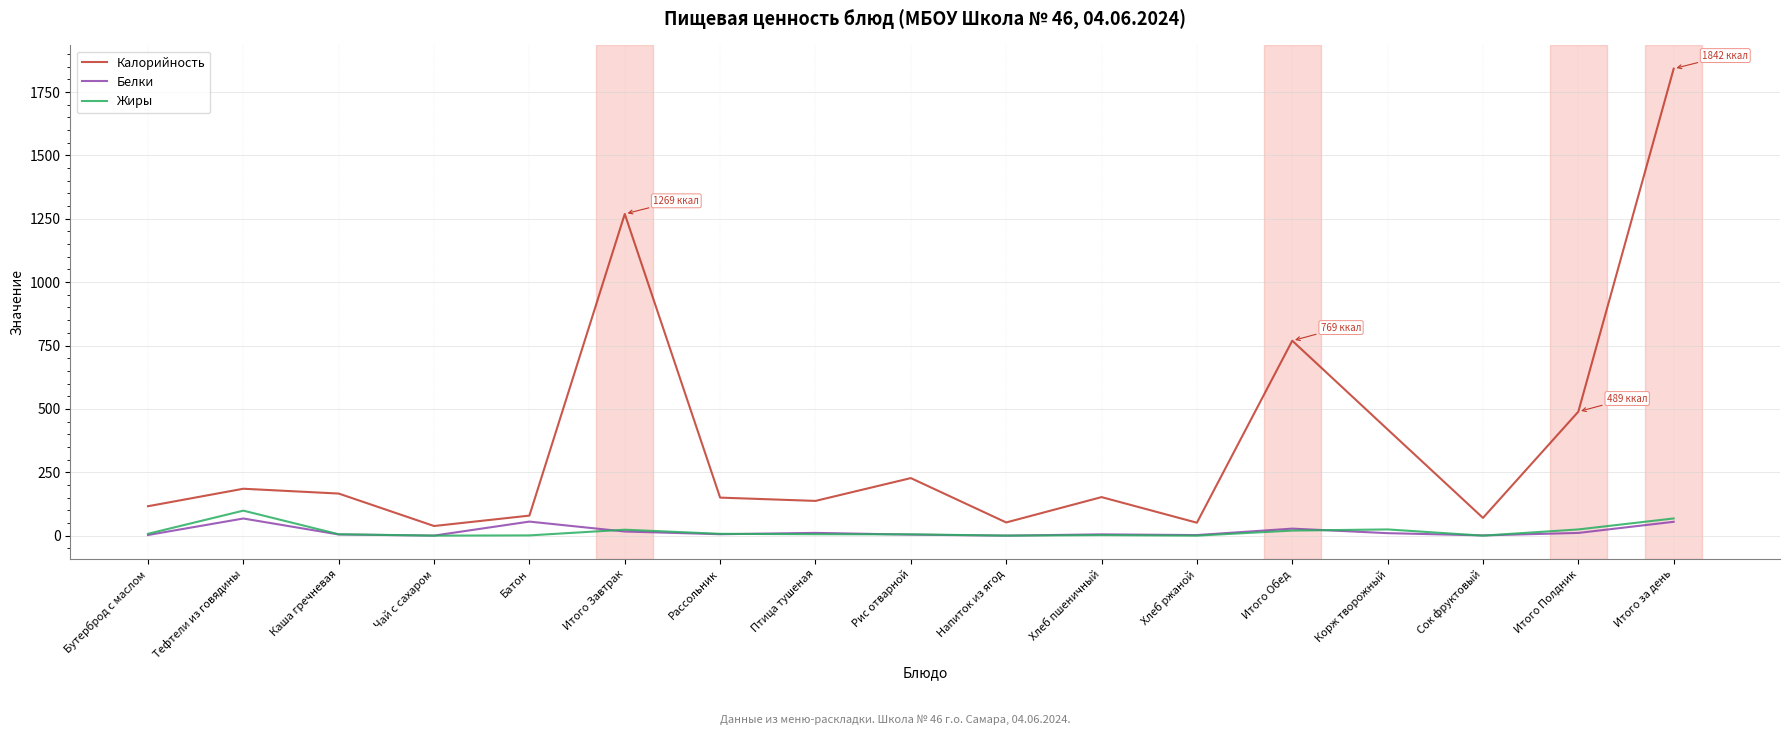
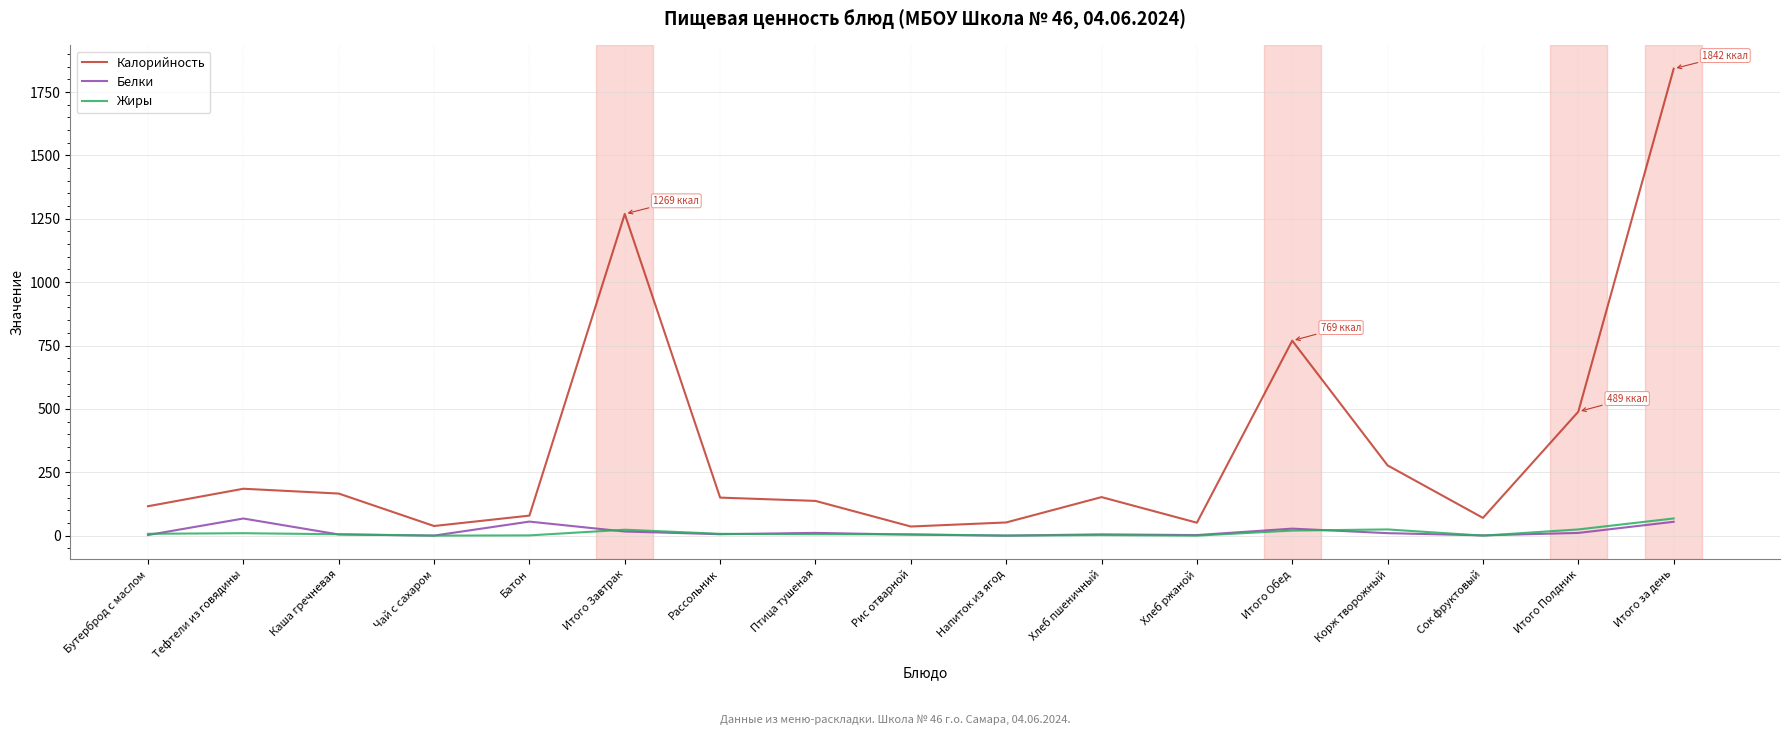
Жиры, Тефтели из говядины: 100 -> 10
Калорийность, Рис отварной: 230 -> 40
Калорийность, Корж творожный: 420 -> 280
